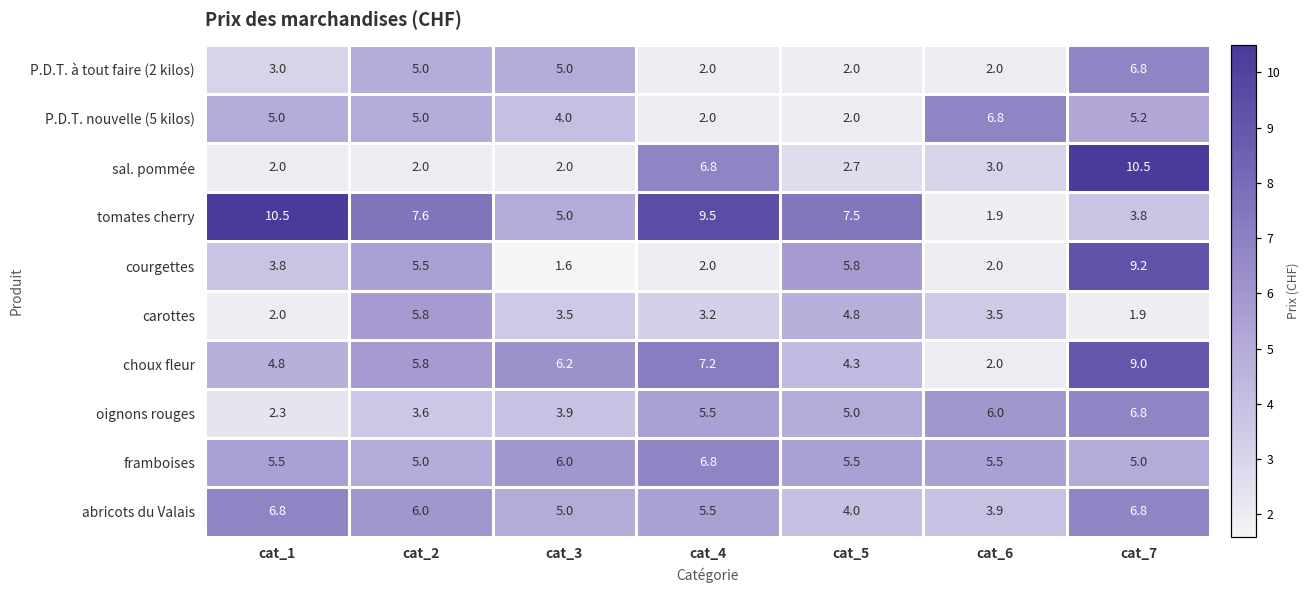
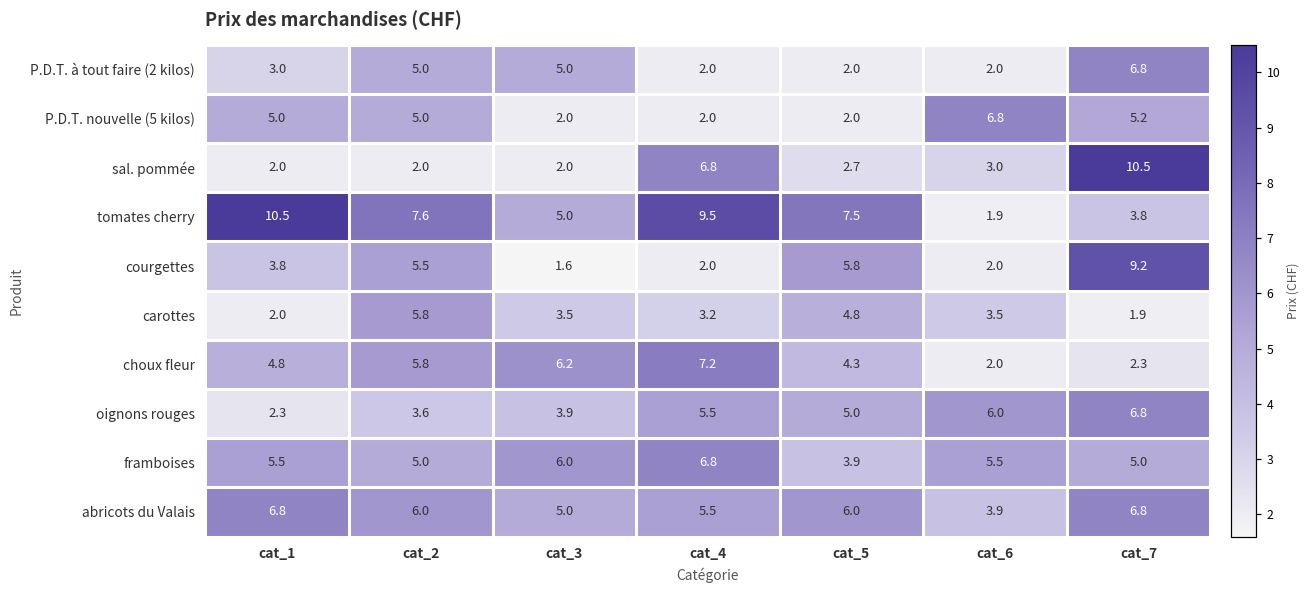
P.D.T. nouvelle (5 kilos), cat_3: 4.0 -> 2.0
choux fleur, cat_7: 9.0 -> 2.3
framboises, cat_5: 5.5 -> 3.9
abricots du Valais, cat_5: 4.0 -> 6.0
